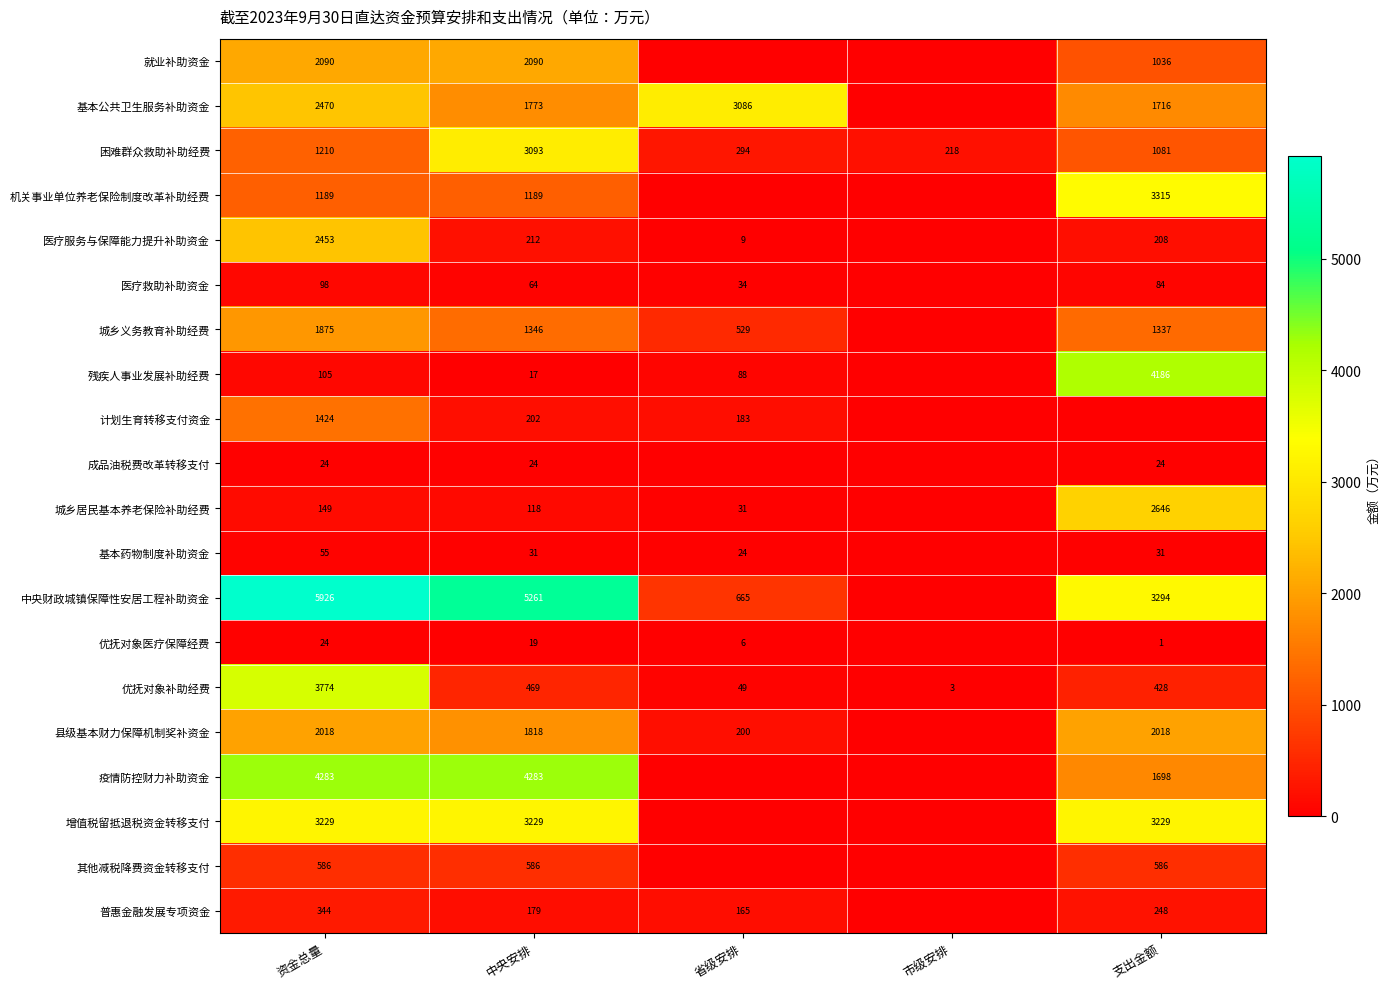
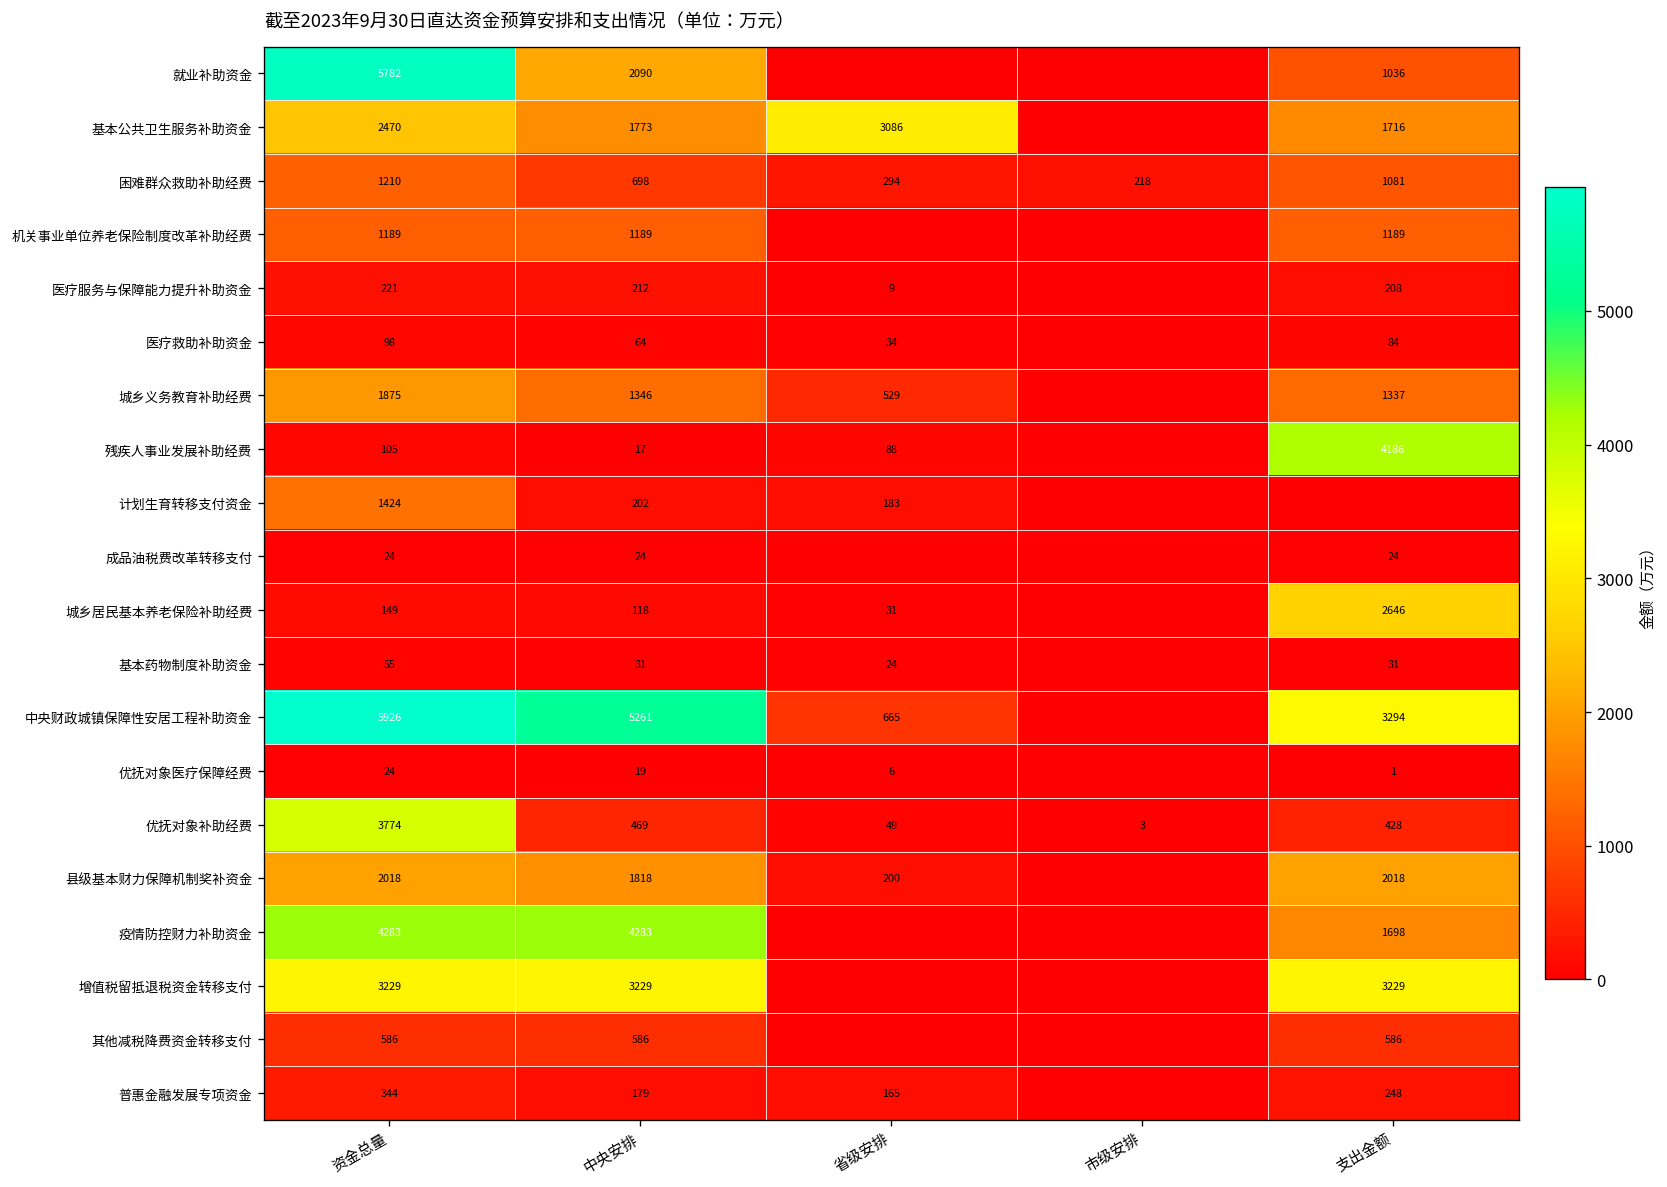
就业补助资金, 资金总量: 2090 -> 5782
困难群众救助补助经费, 中央安排: 3093 -> 698
机关事业单位养老保险制度改革补助经费, 支出金额: 3315 -> 1189
医疗服务与保障能力提升补助资金, 资金总量: 2453 -> 221
